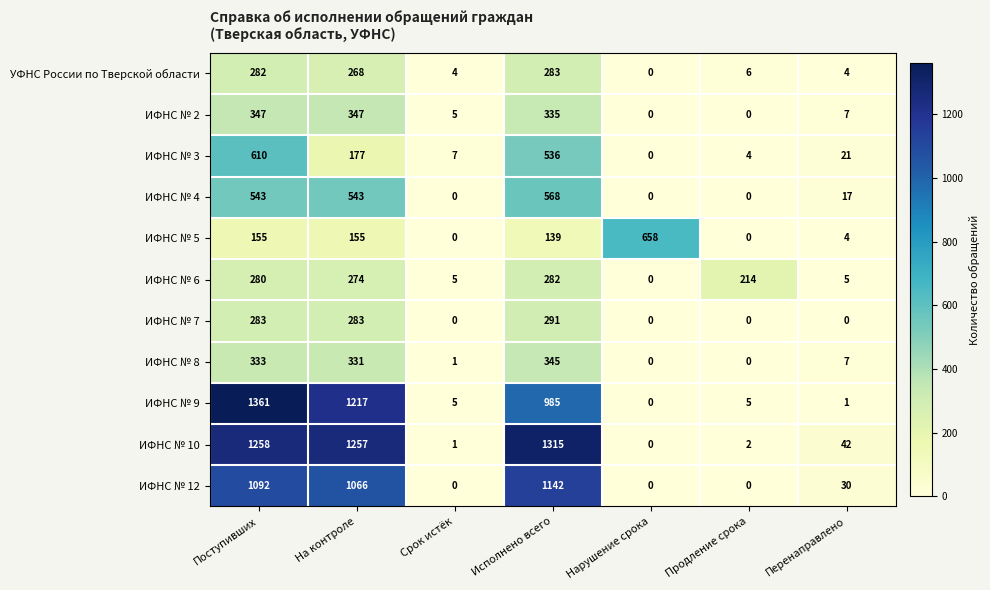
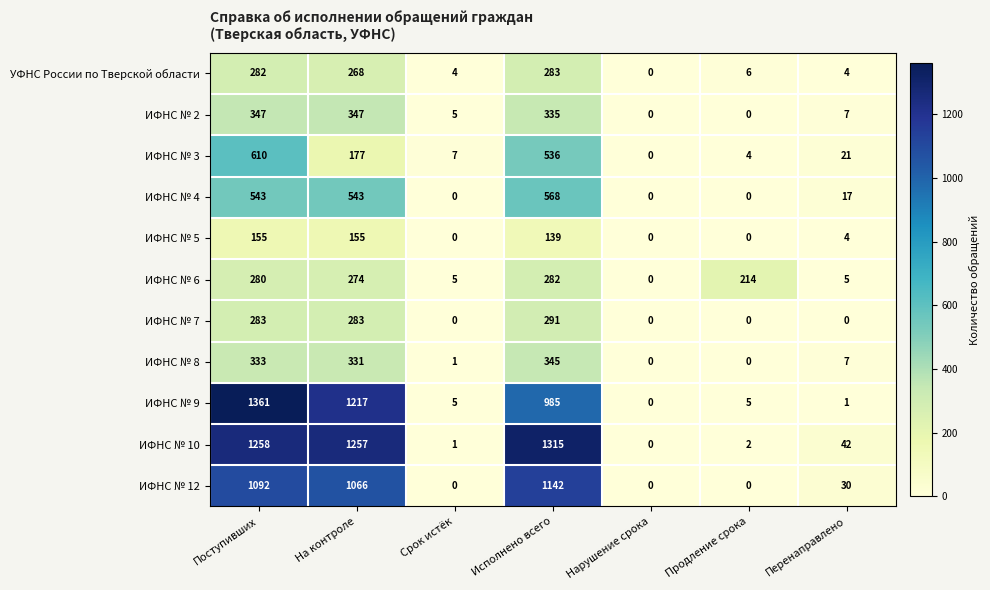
ИФНС № 5, Нарушение срока: 658 -> 0
